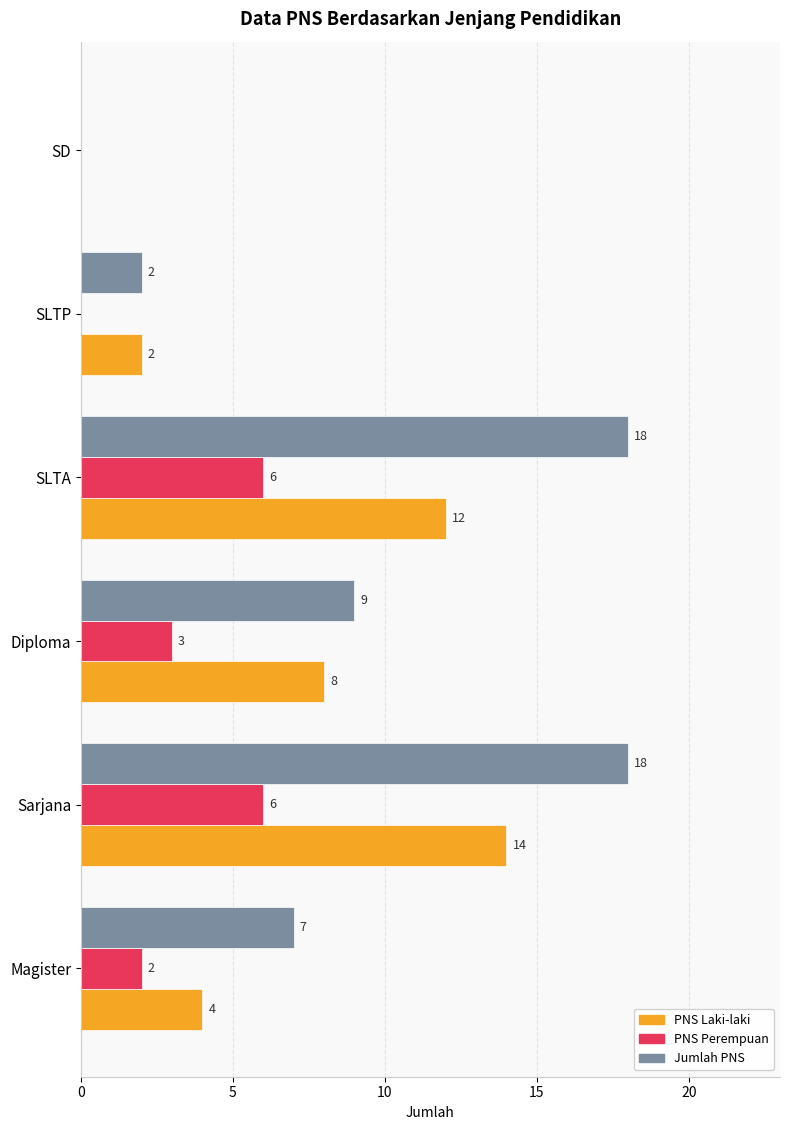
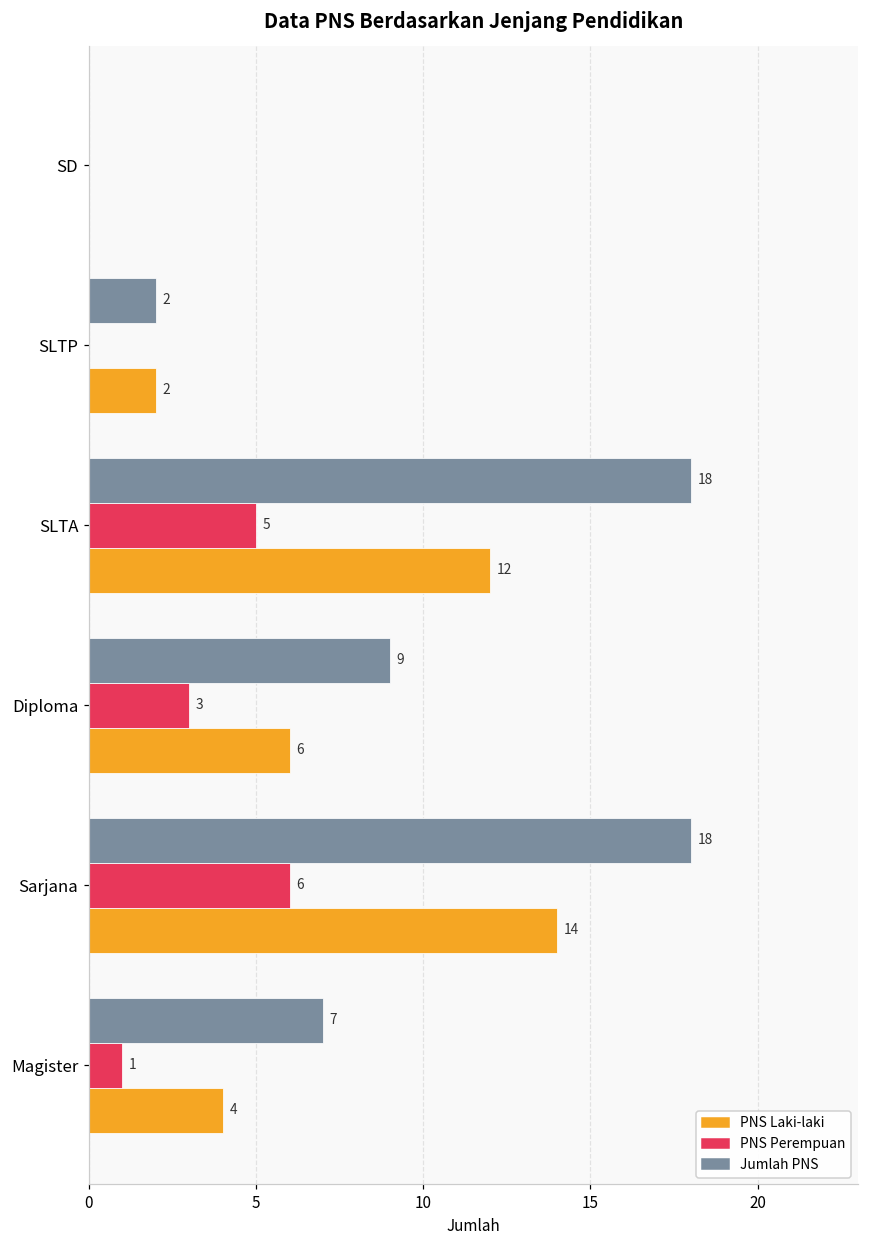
PNS Perempuan, SLTA: 6 -> 5
PNS Laki-laki, Diploma: 8 -> 6
PNS Perempuan, Magister: 2 -> 1
